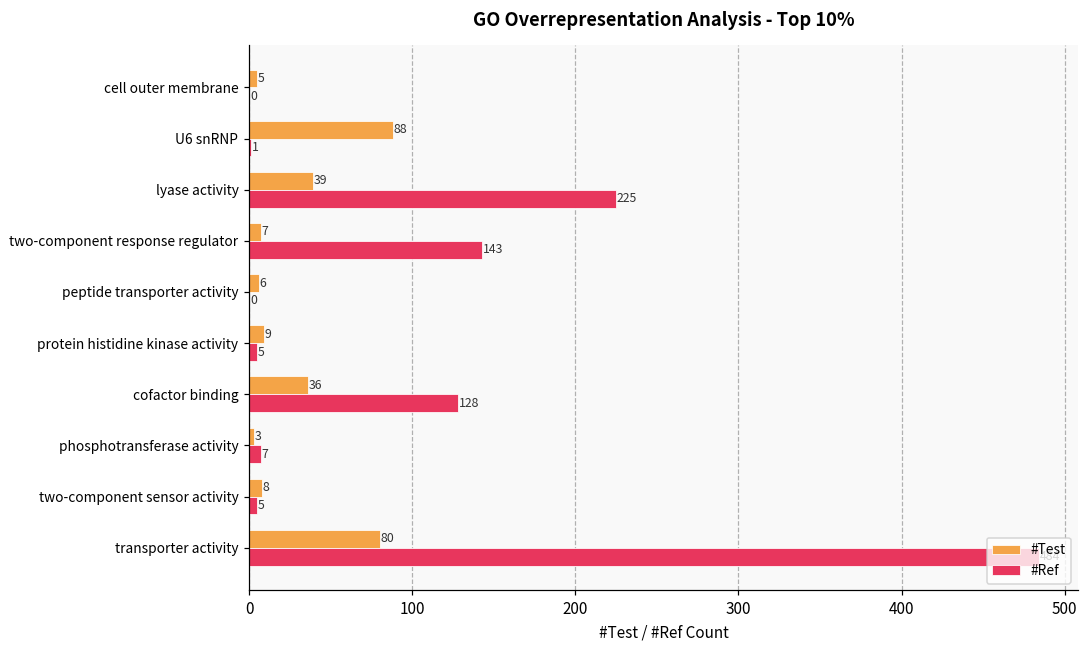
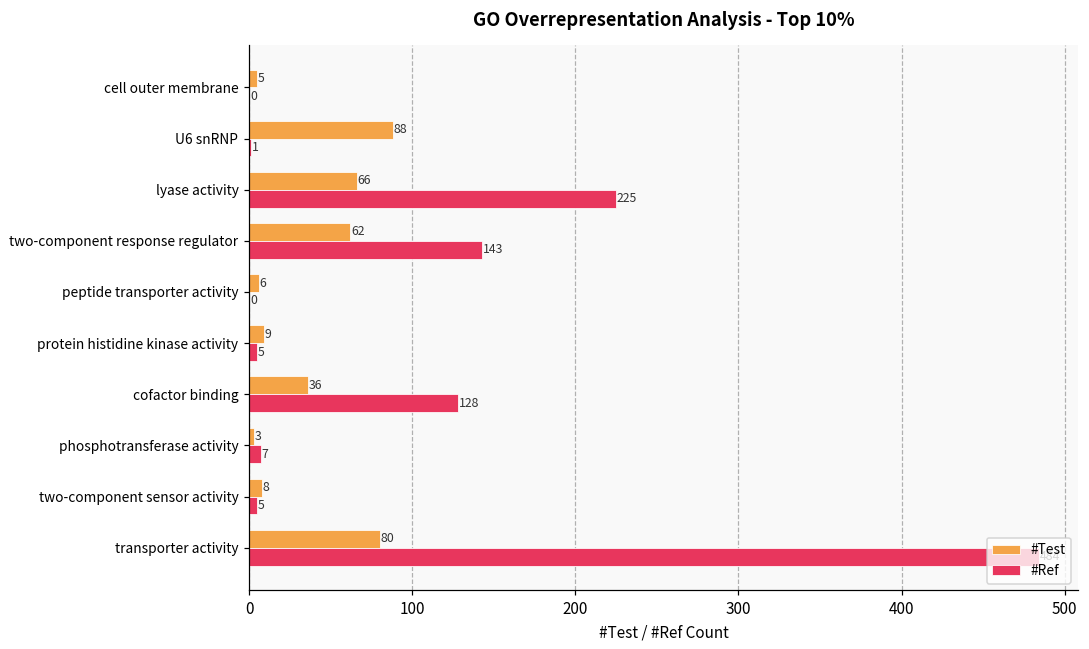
#Test, lyase activity: 39 -> 66
#Test, two-component response regulator: 7 -> 62
